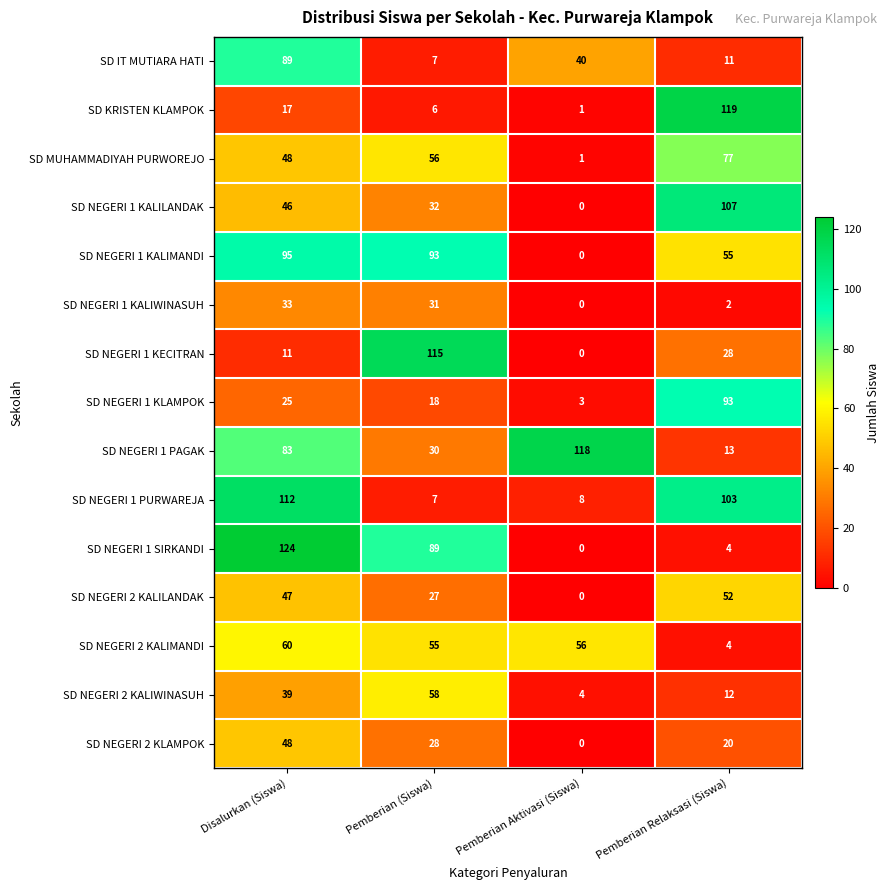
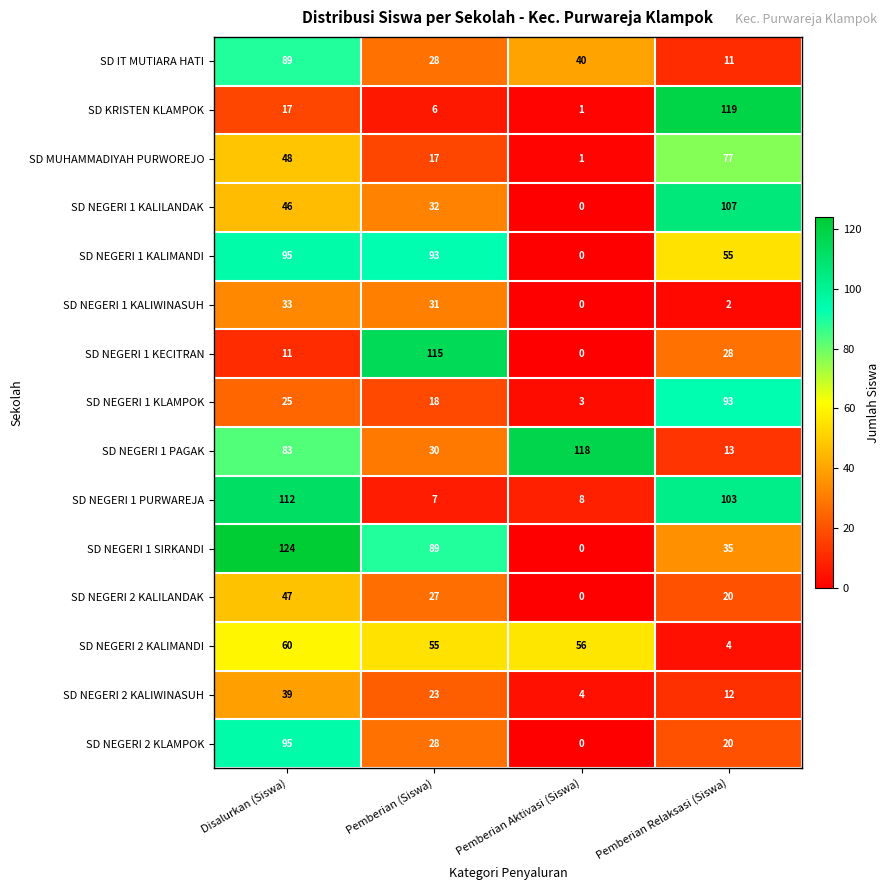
SD IT MUTIARA HATI, Pemberian (Siswa): 7 -> 28
SD MUHAMMADIYAH PURWOREJO, Pemberian (Siswa): 56 -> 17
SD NEGERI 1 SIRKANDI, Pemberian Relaksasi (Siswa): 4 -> 35
SD NEGERI 2 KALILANDAK, Pemberian Relaksasi (Siswa): 52 -> 20
SD NEGERI 2 KALIWINASUH, Pemberian (Siswa): 58 -> 23
SD NEGERI 2 KLAMPOK, Disalurkan (Siswa): 48 -> 95
